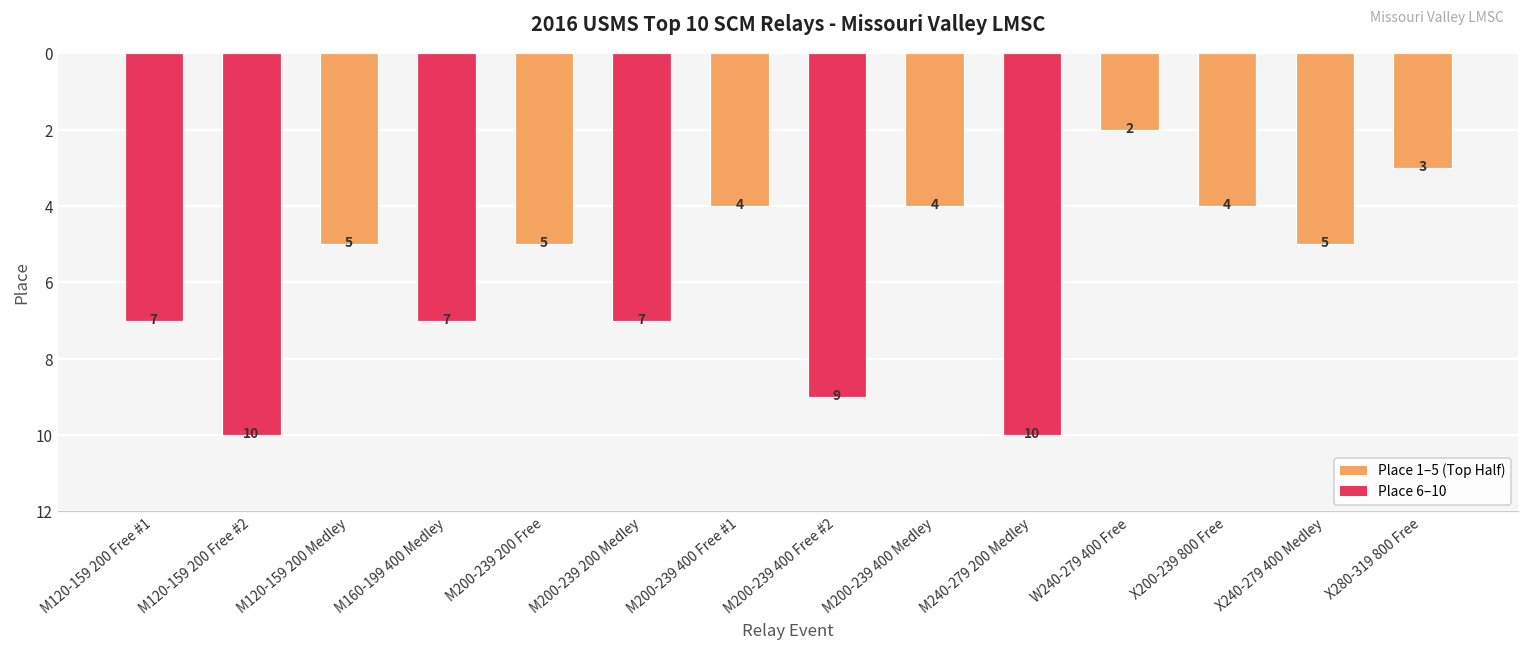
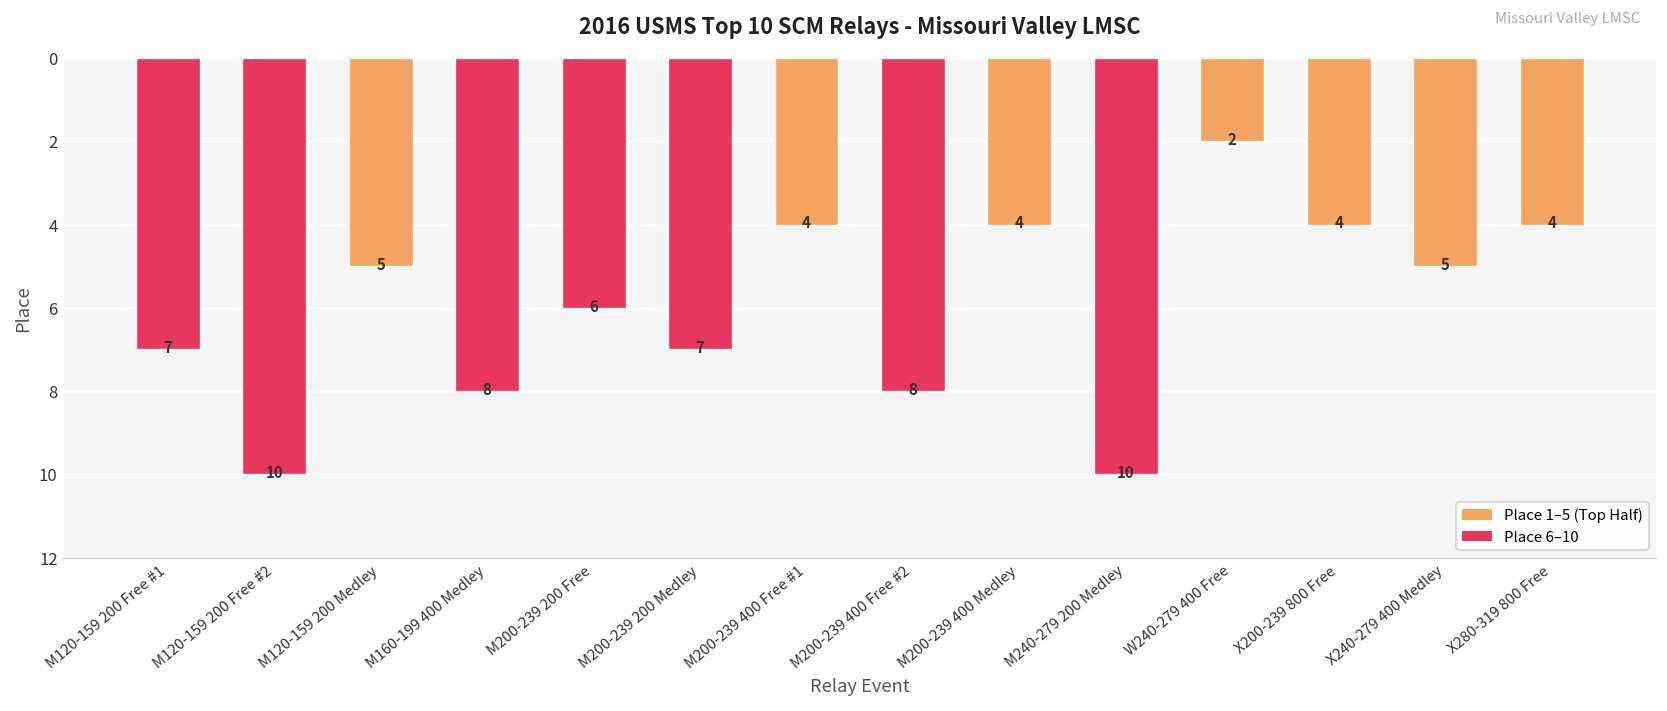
M160-199 400 Medley: 7 -> 8
M200-239 200 Free: 5 -> 6
M200-239 400 Free #2: 9 -> 8
X280-319 800 Free: 3 -> 4
